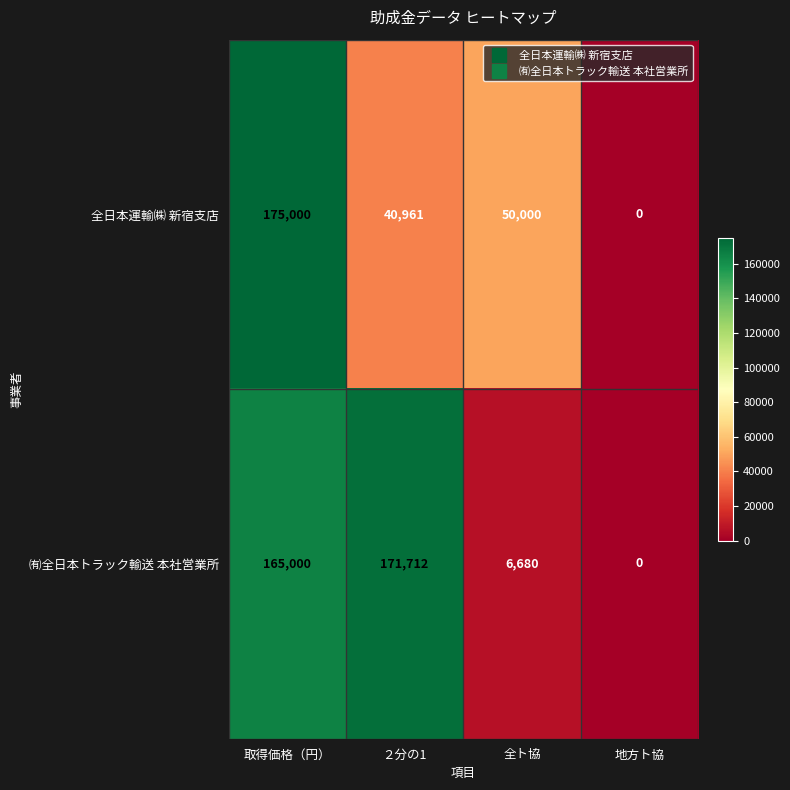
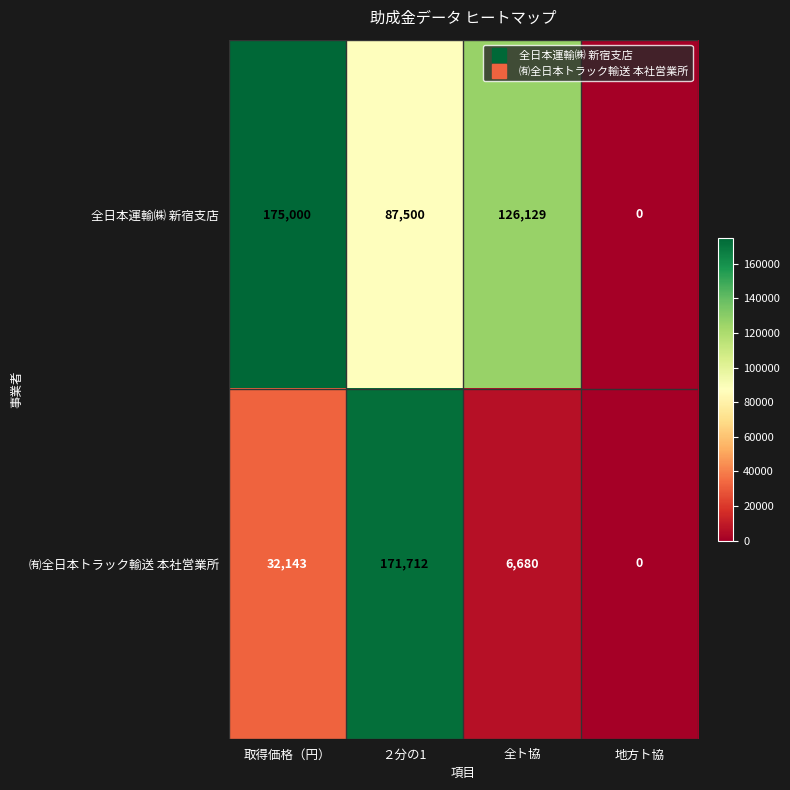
全日本運輸㈱ 新宿支店, ２分の1: 40,961 -> 87,500
全日本運輸㈱ 新宿支店, 全ト協: 50,000 -> 126,129
㈲全日本トラック輸送 本社営業所, 取得価格（円）: 165,000 -> 32,143
